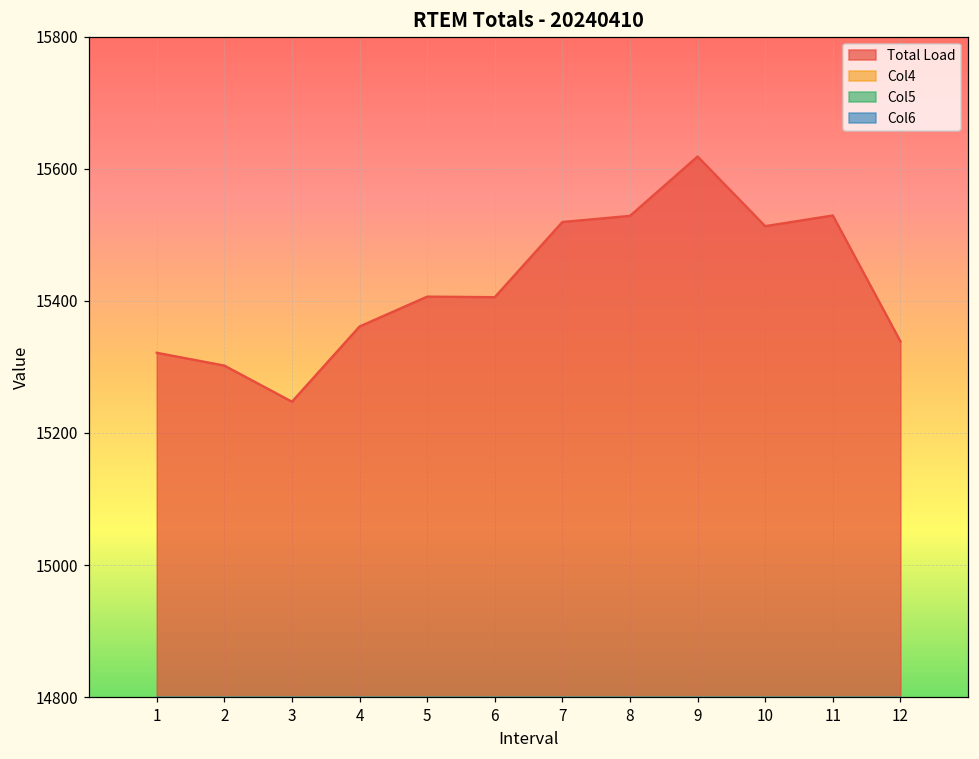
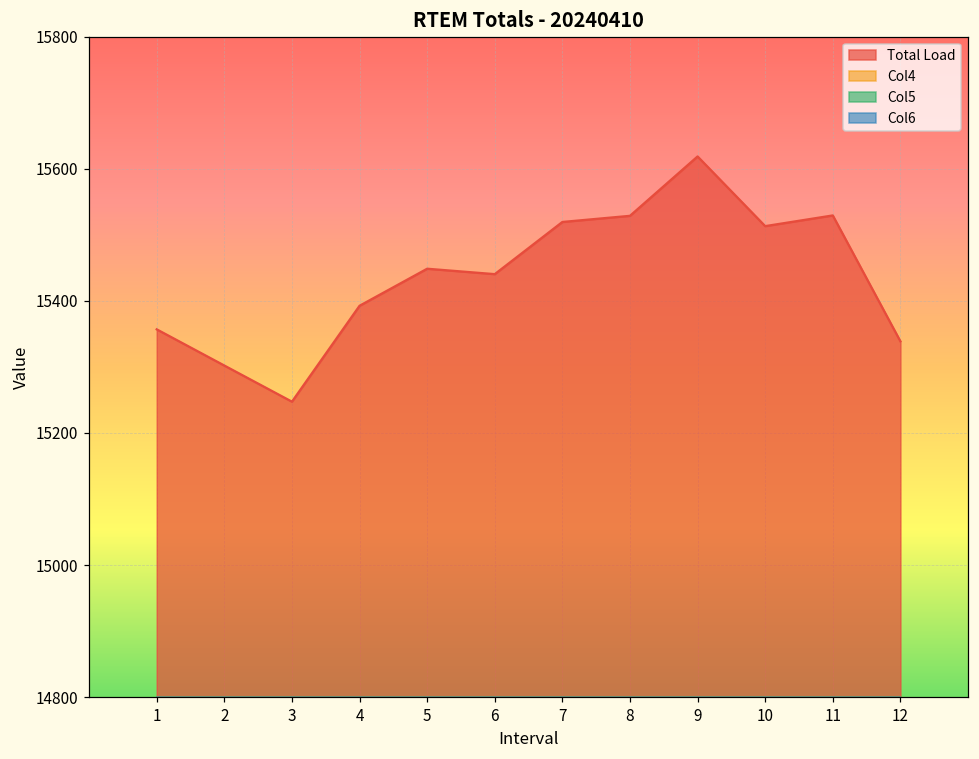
Total Load, 1: 15320 -> 15360
Total Load, 4: 15360 -> 15390
Total Load, 5: 15410 -> 15450
Total Load, 6: 15410 -> 15440
